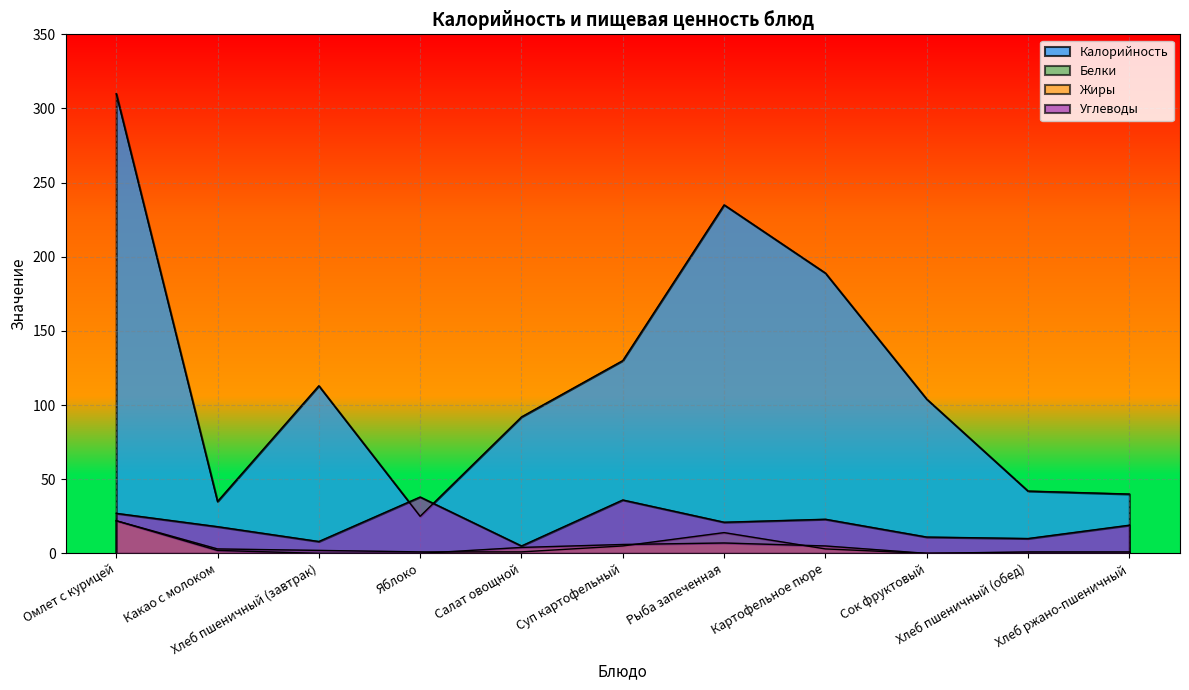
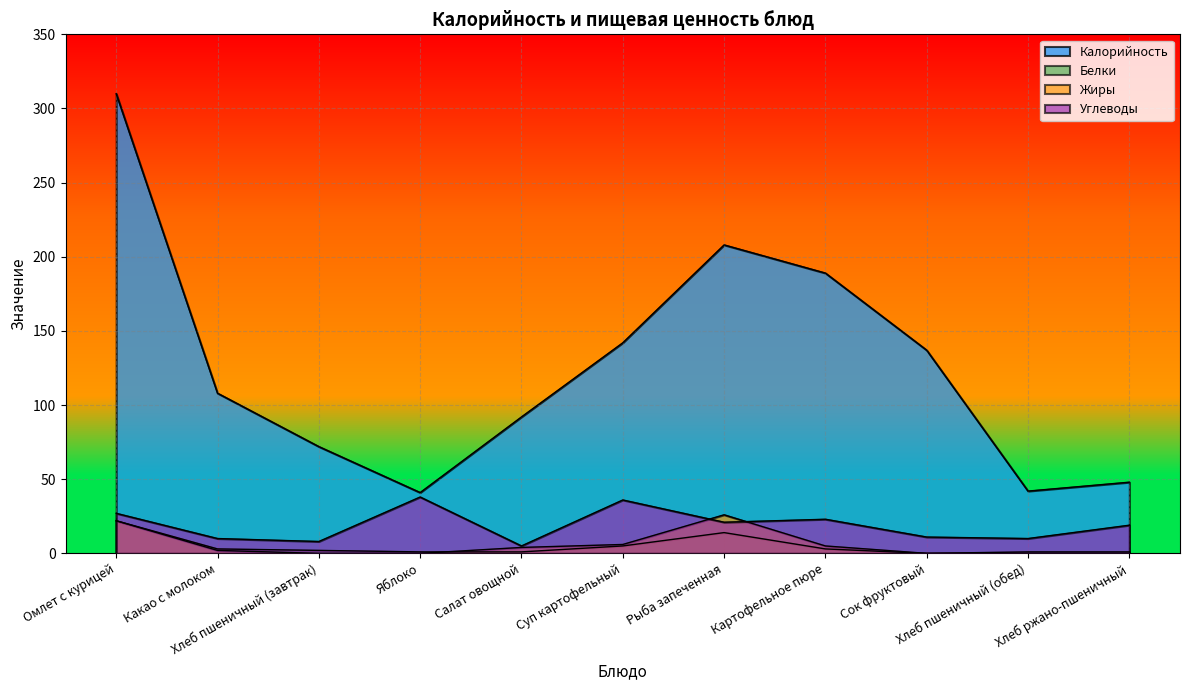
Калорийность, Какао с молоком: 35 -> 108
Углеводы, Какао с молоком: 18 -> 10
Калорийность, Хлеб пшеничный (завтрак): 113 -> 72
Калорийность, Яблоко: 25 -> 41
Калорийность, Суп картофельный: 130 -> 142
Калорийность, Рыба запеченная: 235 -> 208
Жиры, Рыба запеченная: 7 -> 26
Калорийность, Сок фруктовый: 104 -> 137
Калорийность, Хлеб ржано-пшеничный: 40 -> 48
